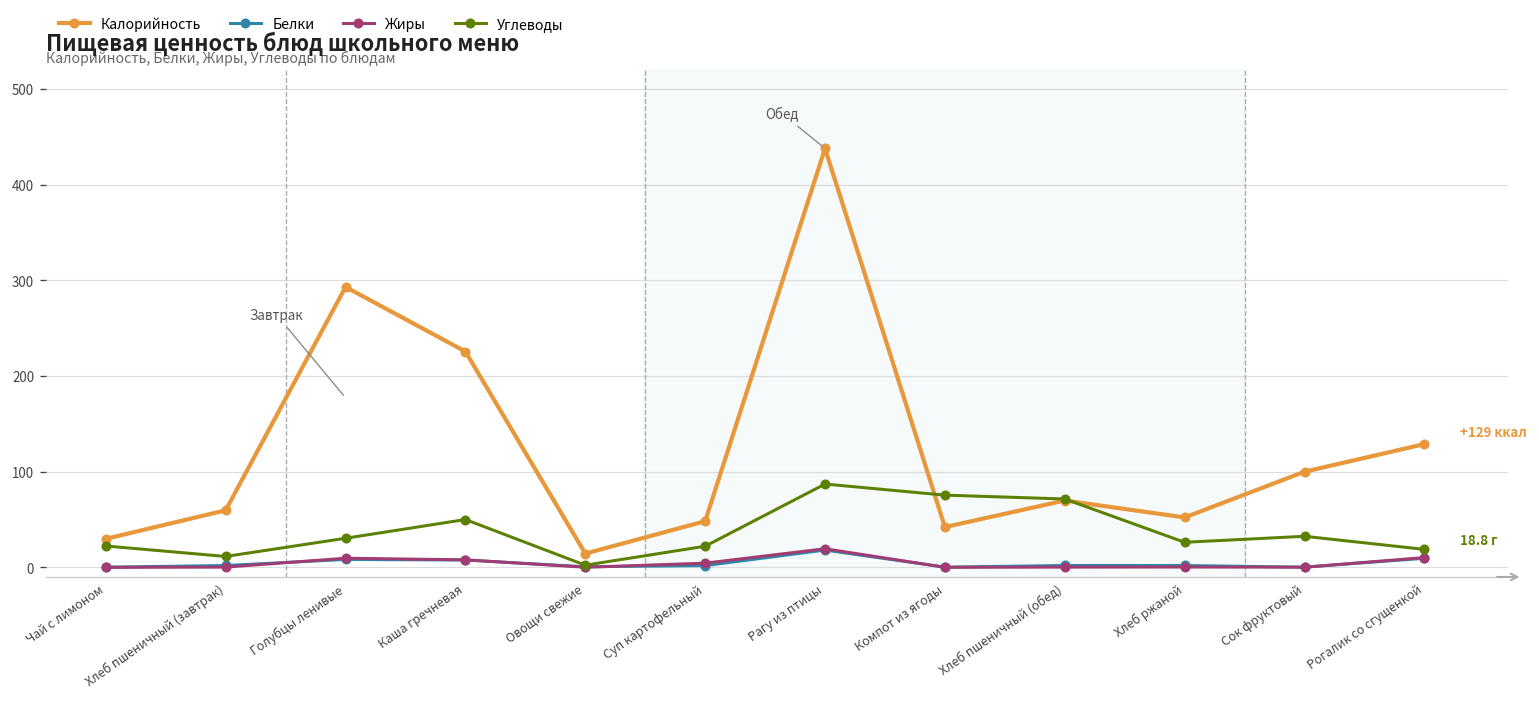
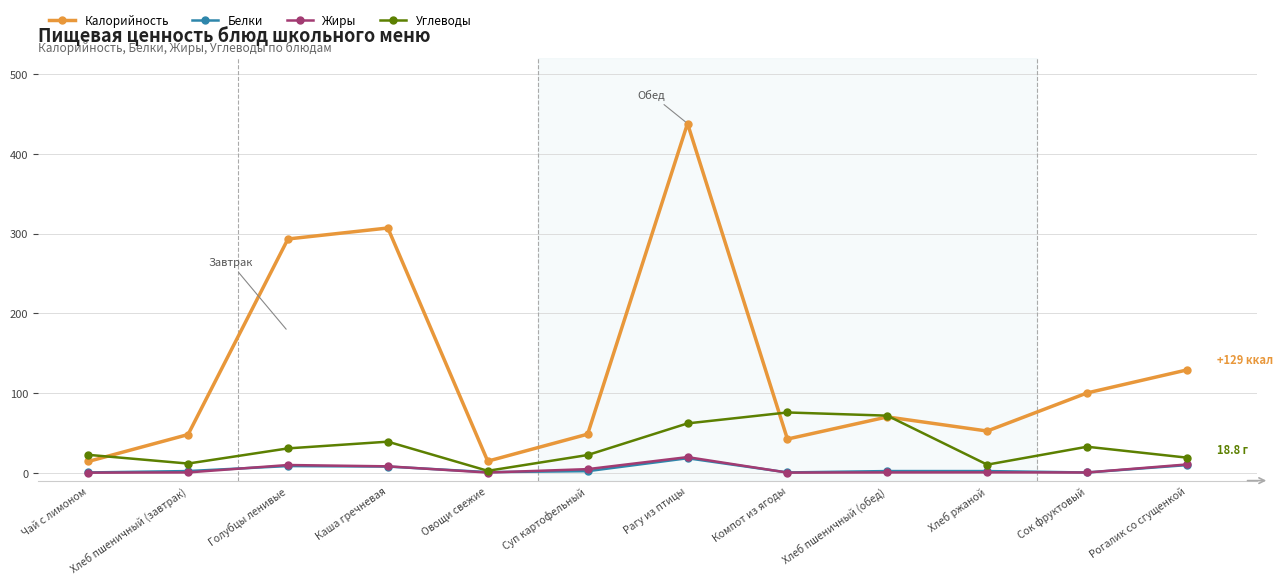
Калорийность, Чай с лимоном: 30 -> 10
Калорийность, Хлеб пшеничный (завтрак): 60 -> 50
Калорийность, Каша гречневая: 230 -> 310
Углеводы, Каша гречневая: 50 -> 40
Углеводы, Рагу из птицы: 90 -> 60
Углеводы, Хлеб ржаной: 30 -> 10
